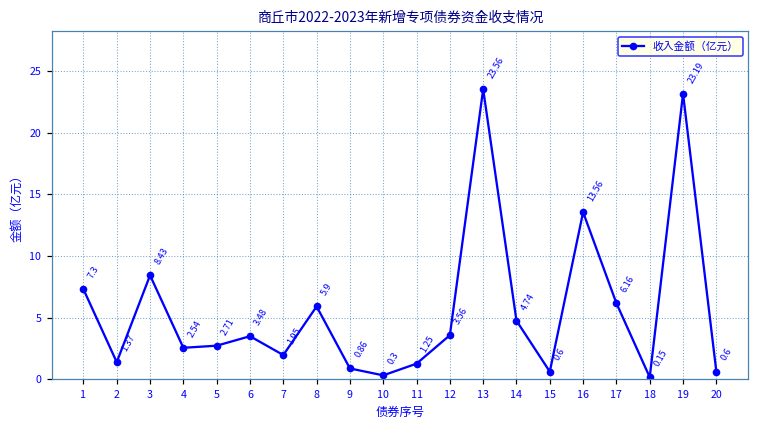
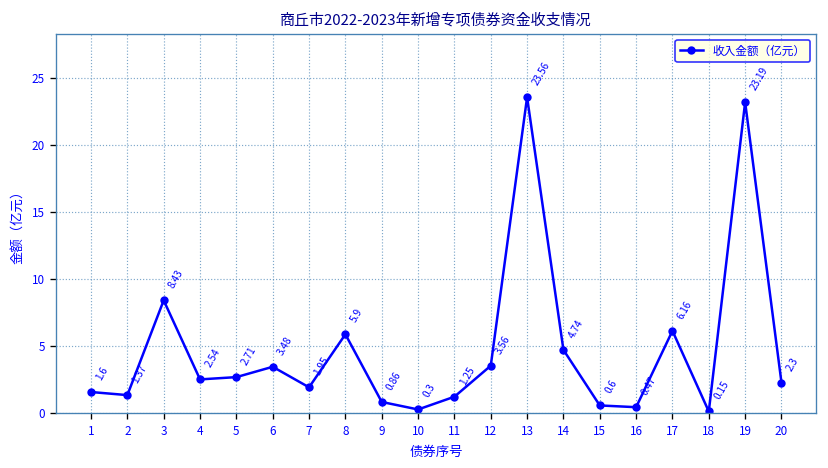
1: 7.3 -> 1.6
16: 13.56 -> 0.47
20: 0.6 -> 2.3
